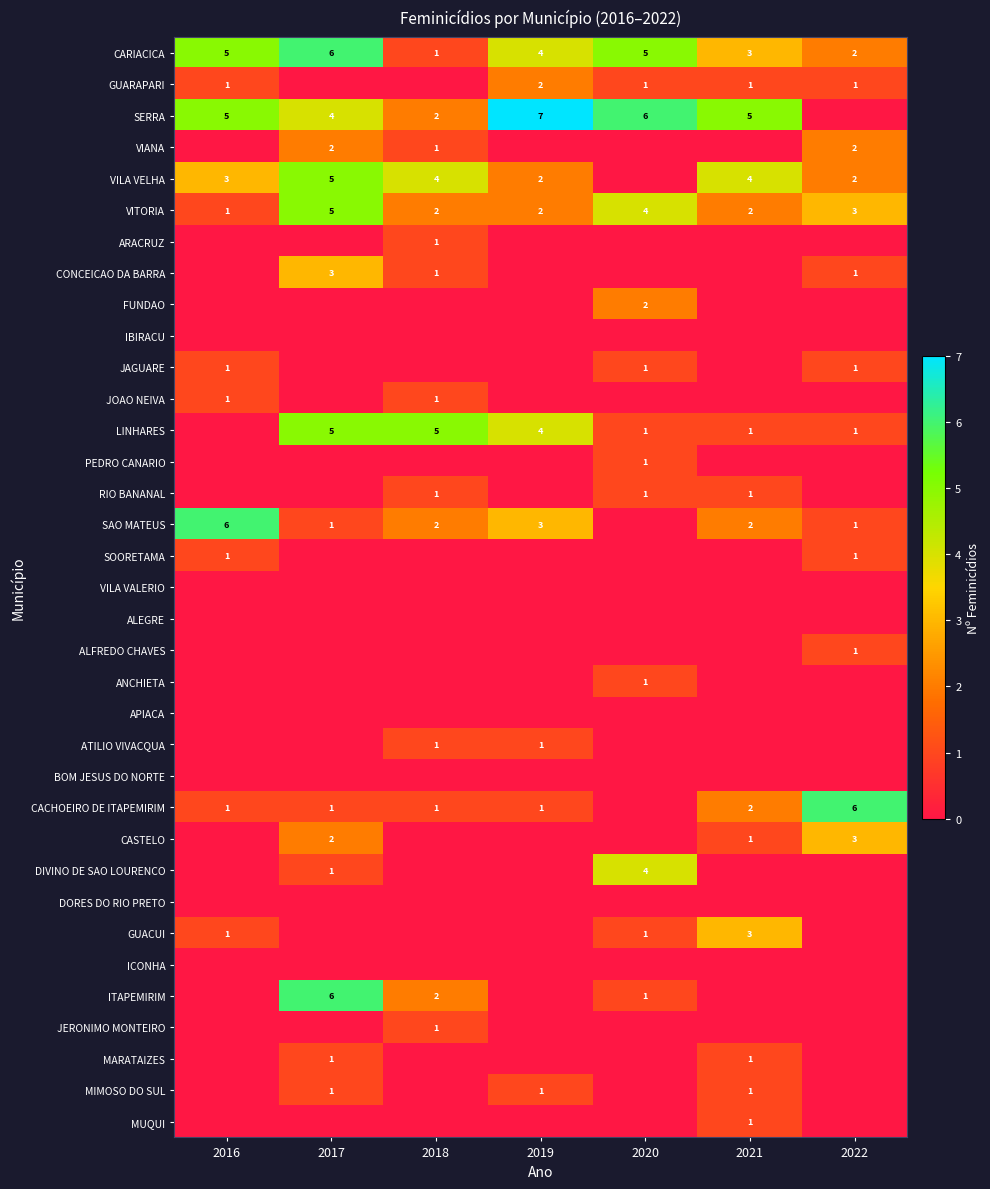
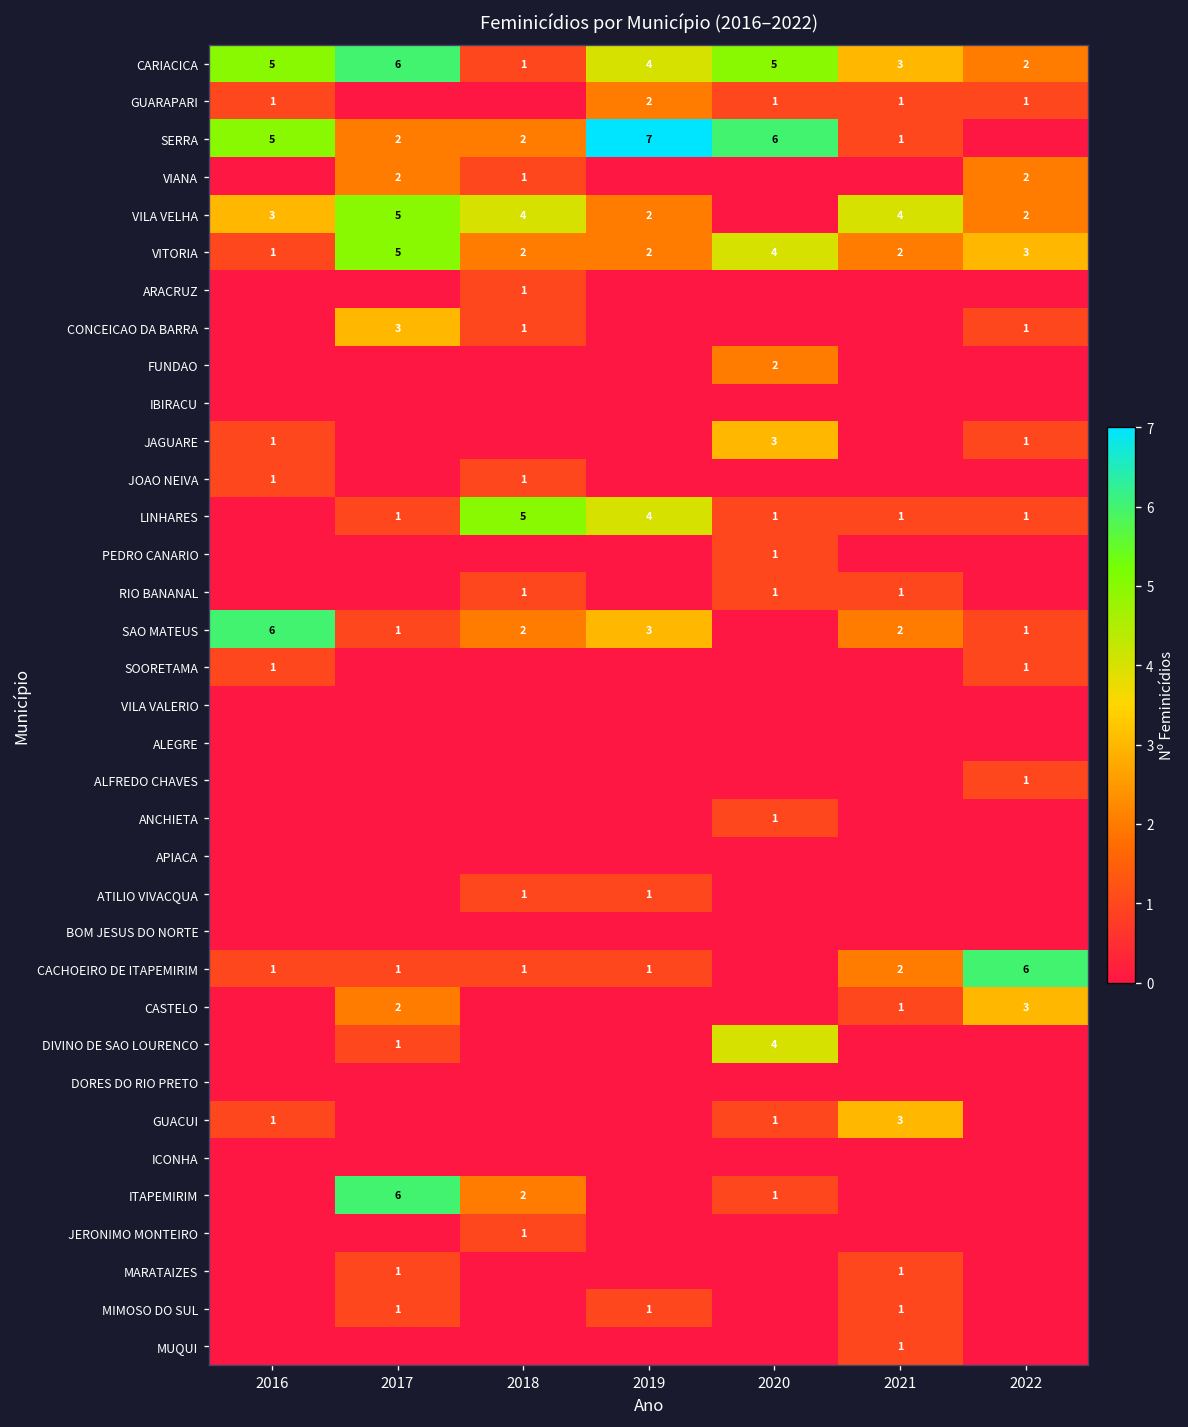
SERRA, 2017: 4 -> 2
SERRA, 2021: 5 -> 1
JAGUARE, 2020: 1 -> 3
LINHARES, 2017: 5 -> 1
